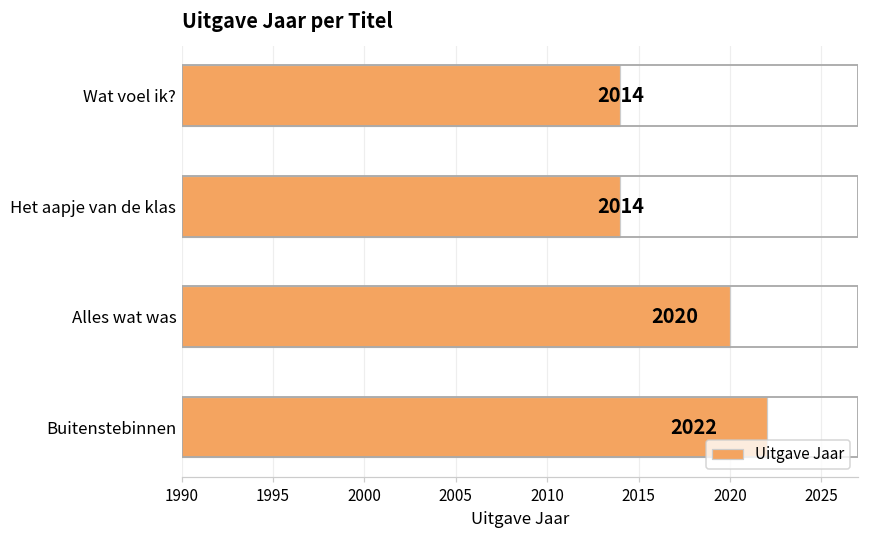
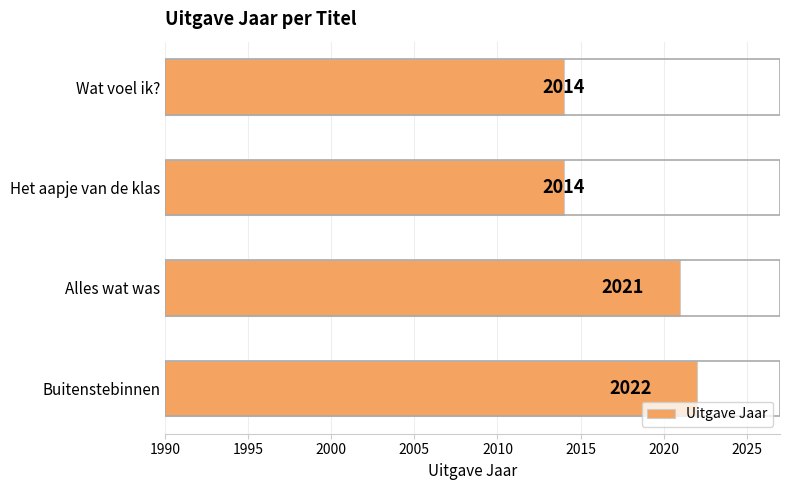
Alles wat was: 2020 -> 2021
